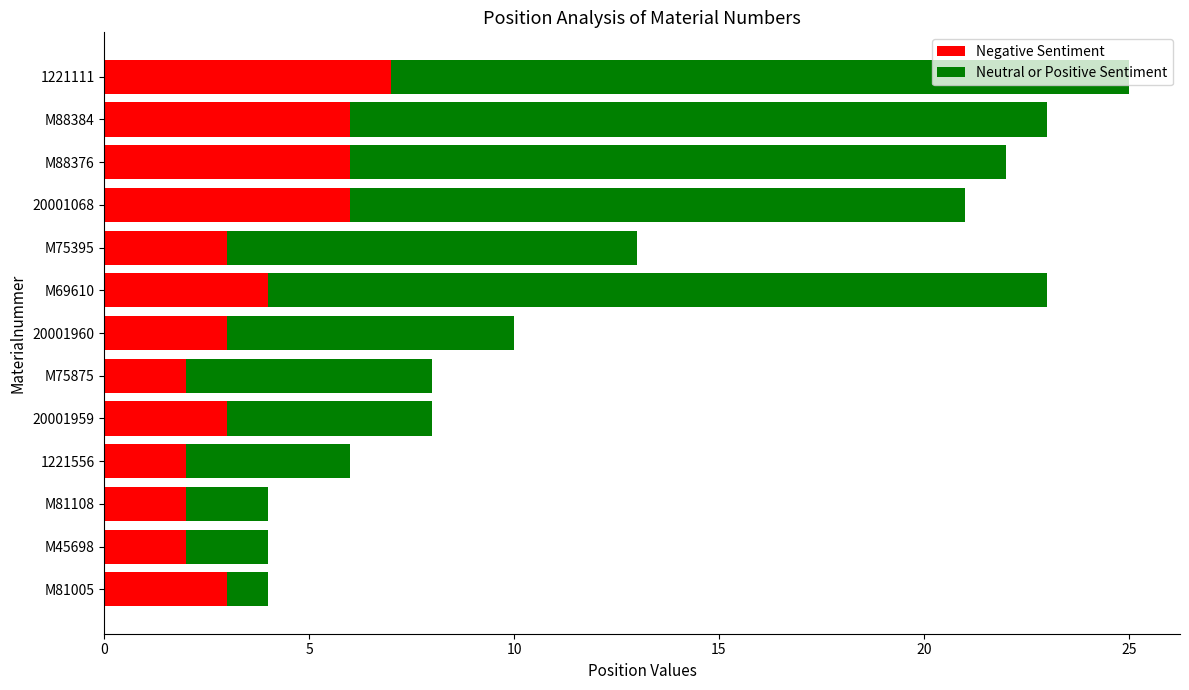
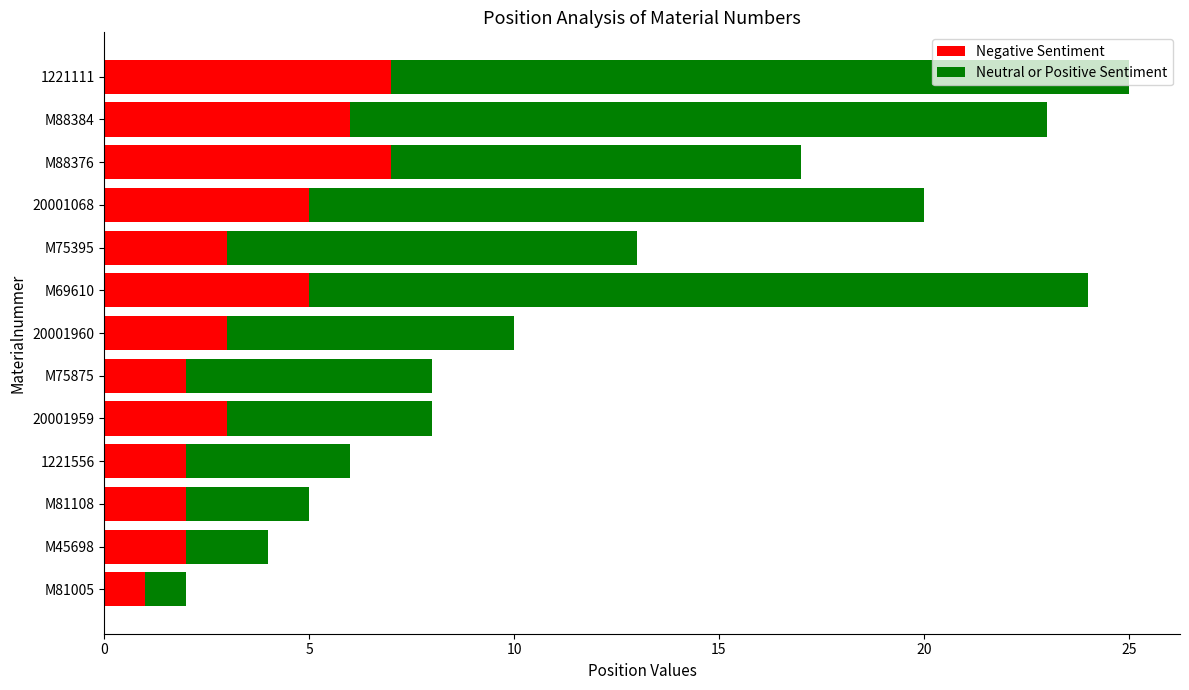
Negative Sentiment, M88376: 6 -> 7
Neutral or Positive Sentiment, M88376: 16 -> 10
Negative Sentiment, 20001068: 6 -> 5
Negative Sentiment, M69610: 4 -> 5
Neutral or Positive Sentiment, M81108: 2 -> 3
Negative Sentiment, M81005: 3 -> 1
